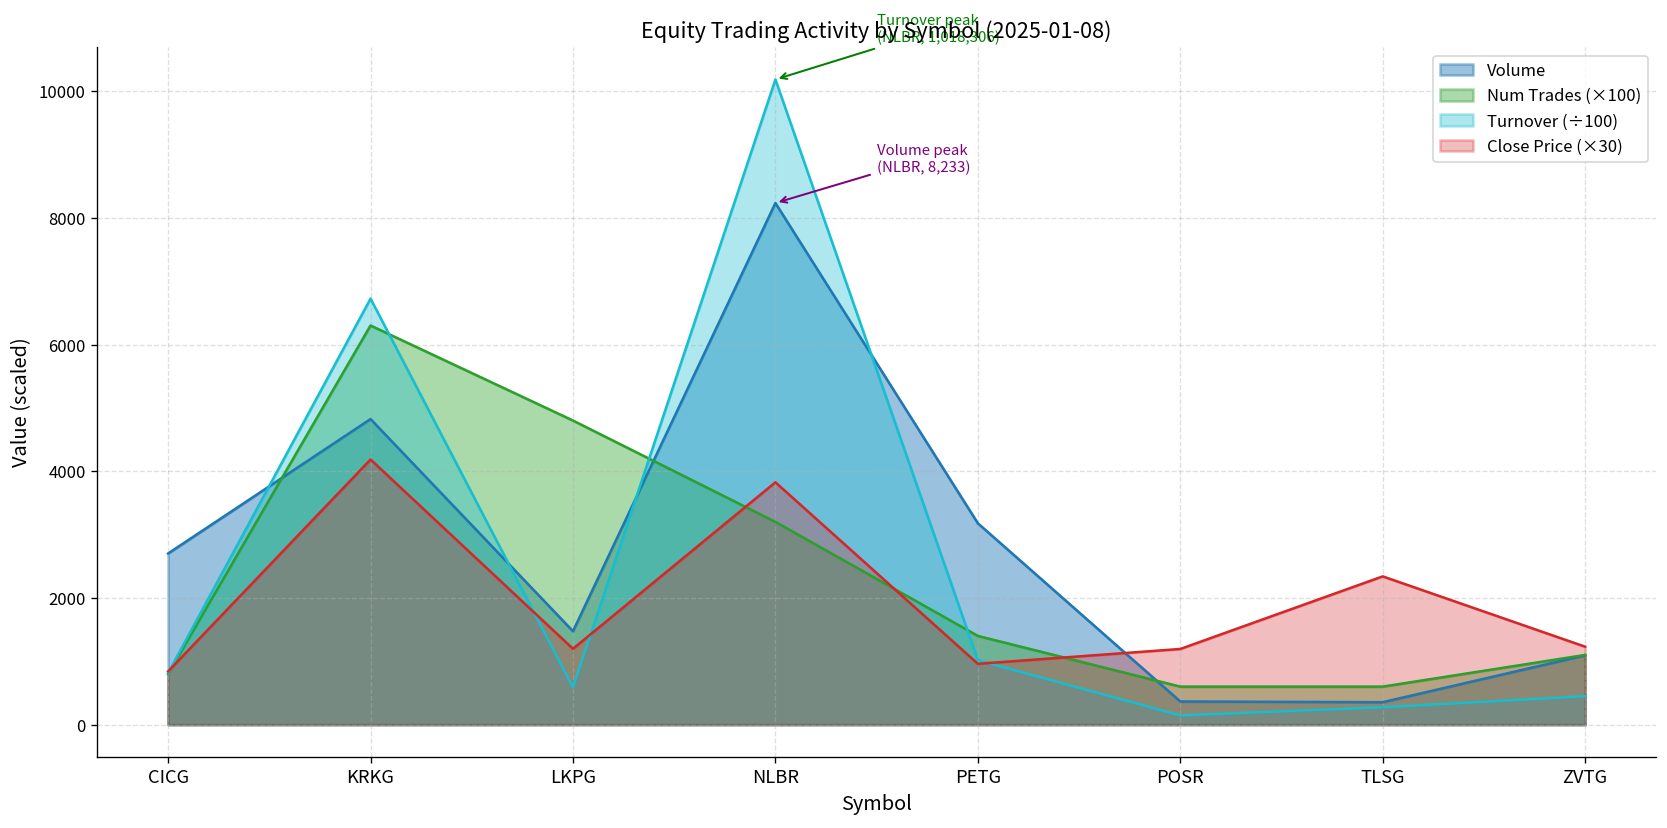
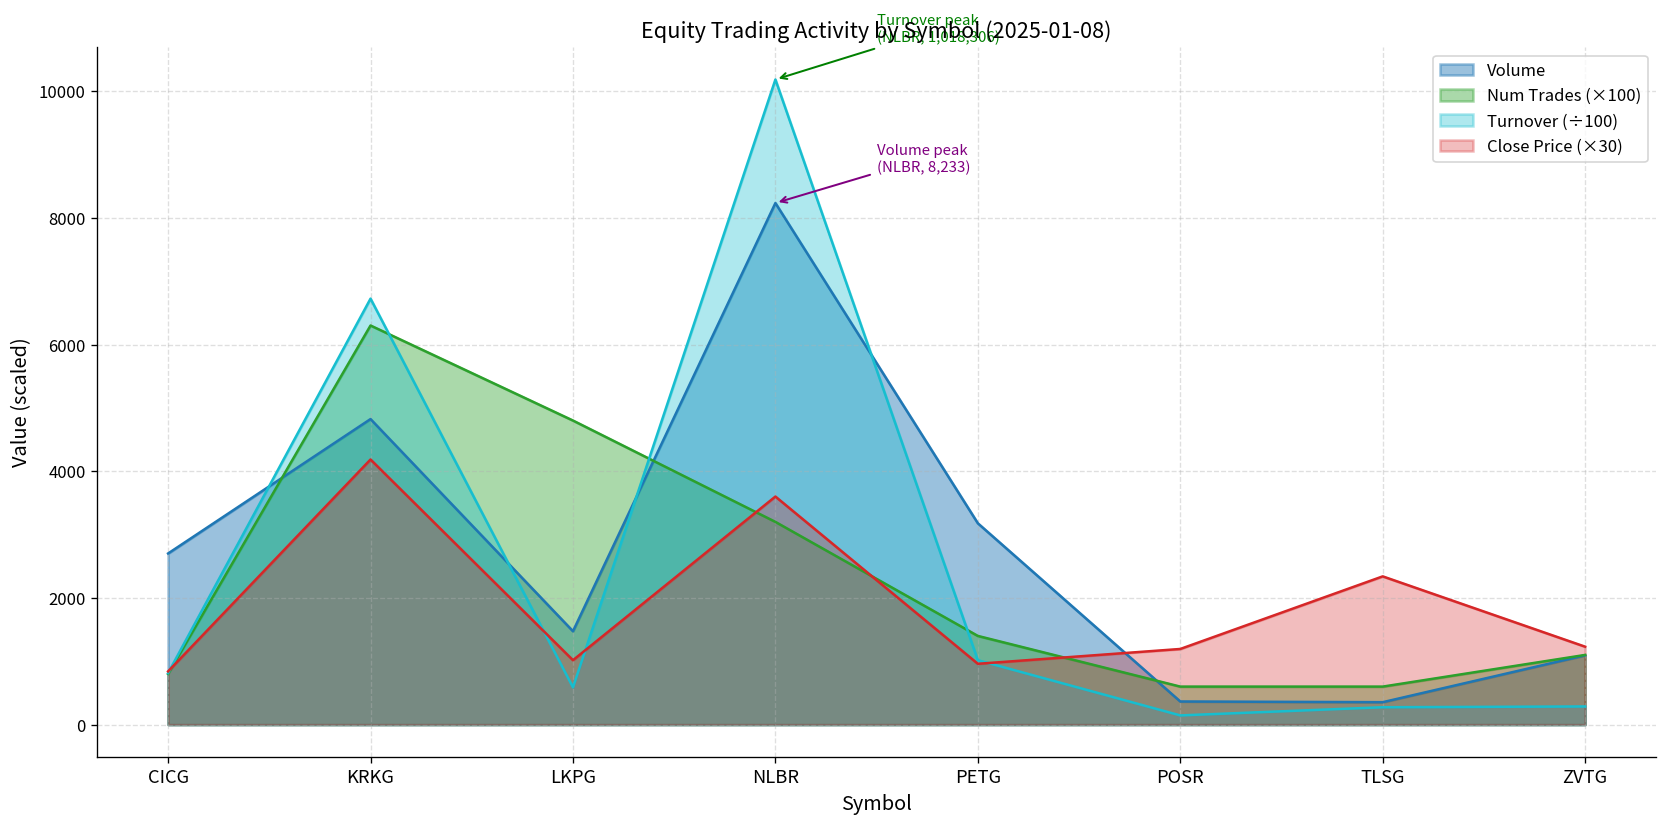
Close Price (×30), LKPG: 1200 -> 1000
Close Price (×30), NLBR: 3800 -> 3600
Turnover (÷100), ZVTG: 400 -> 300
